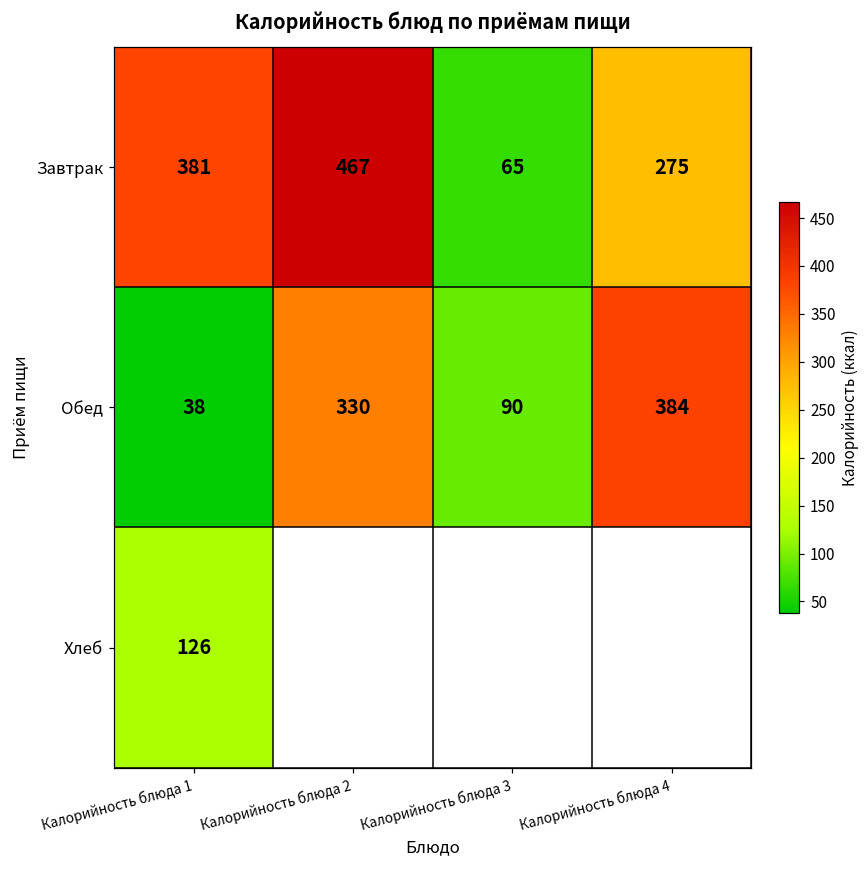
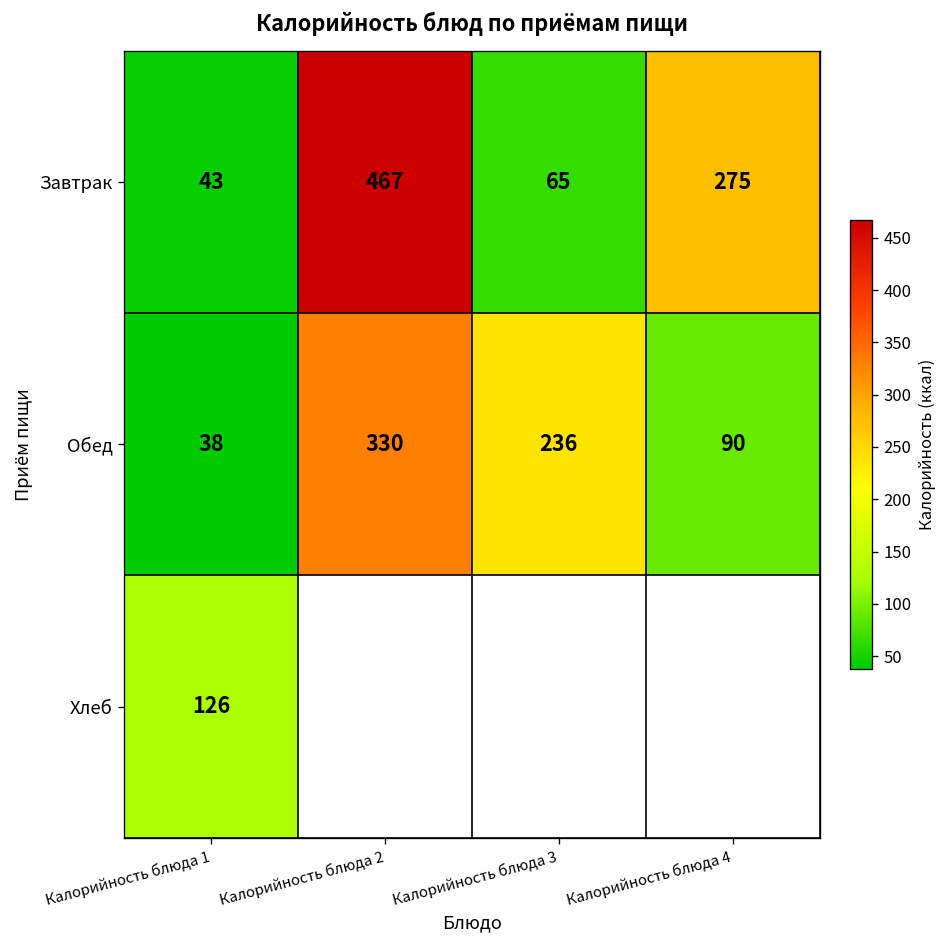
Завтрак, Калорийность блюда 1: 381 -> 43
Обед, Калорийность блюда 3: 90 -> 236
Обед, Калорийность блюда 4: 384 -> 90
